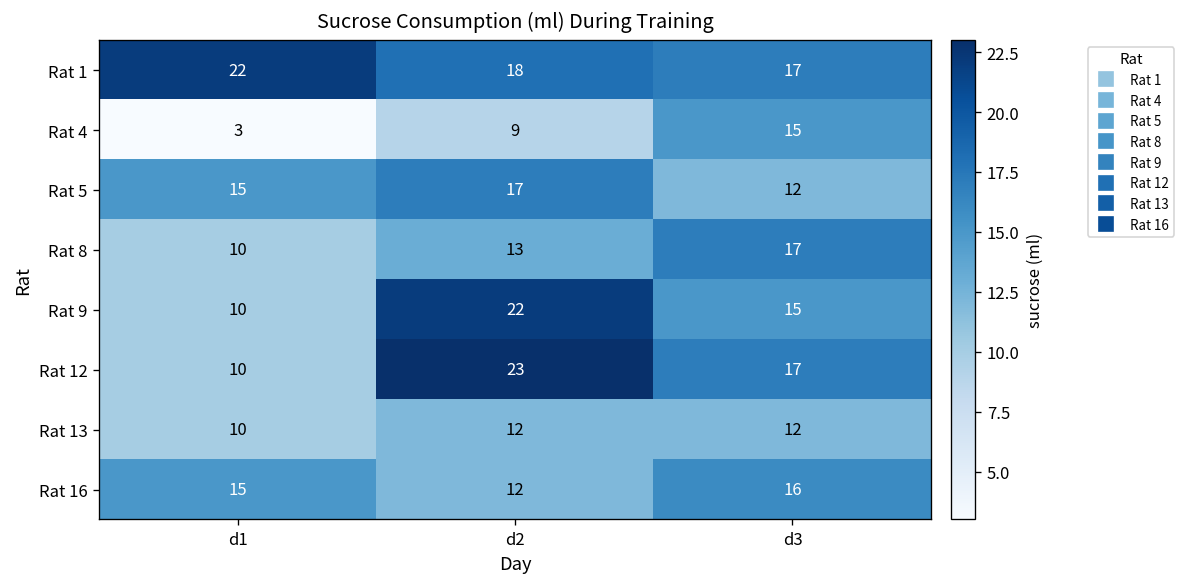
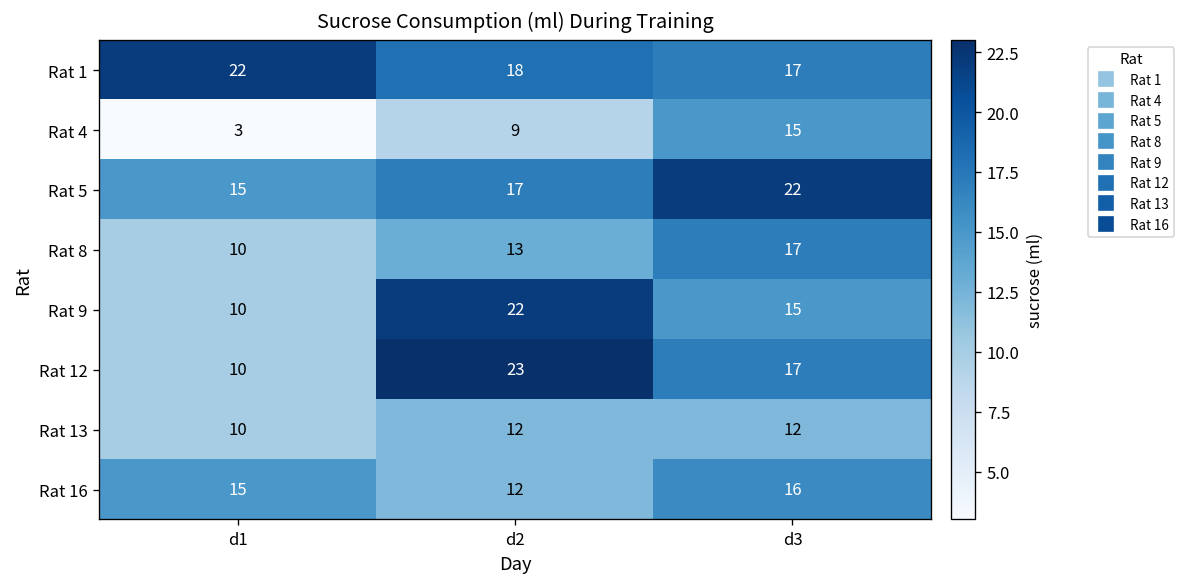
Rat 5, d3: 12 -> 22
